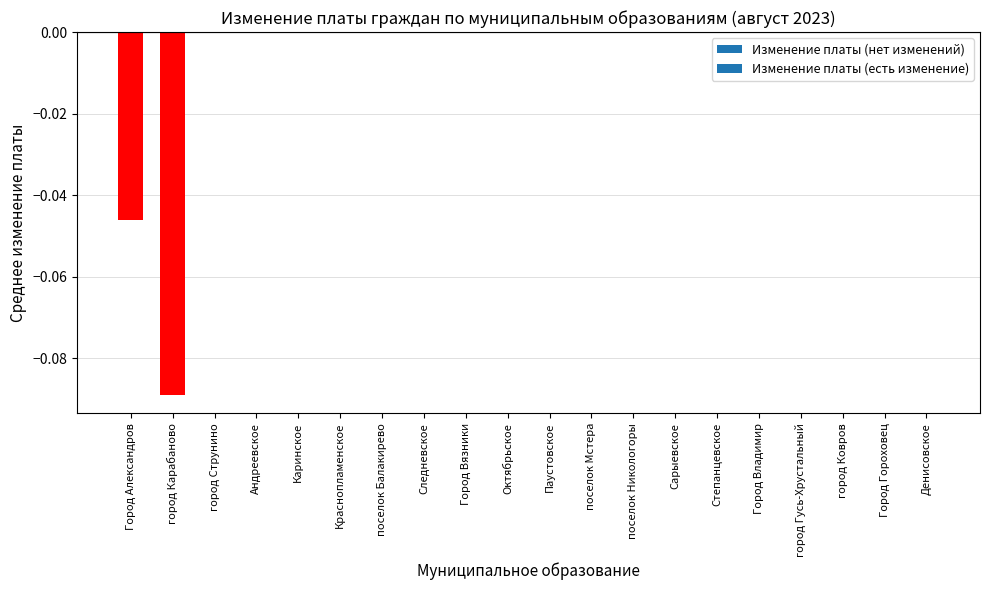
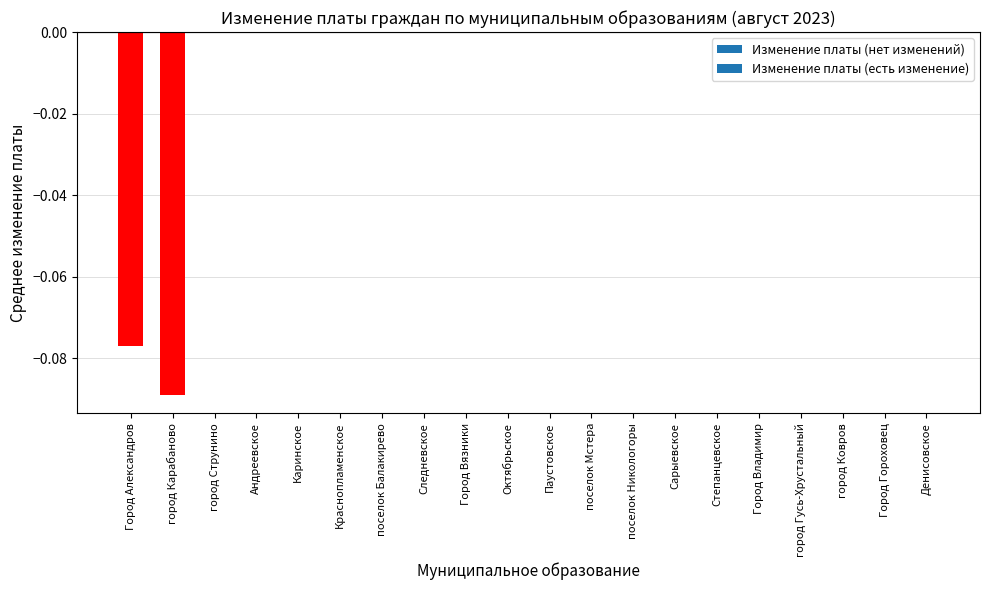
Город Александров: -0.046 -> -0.077
